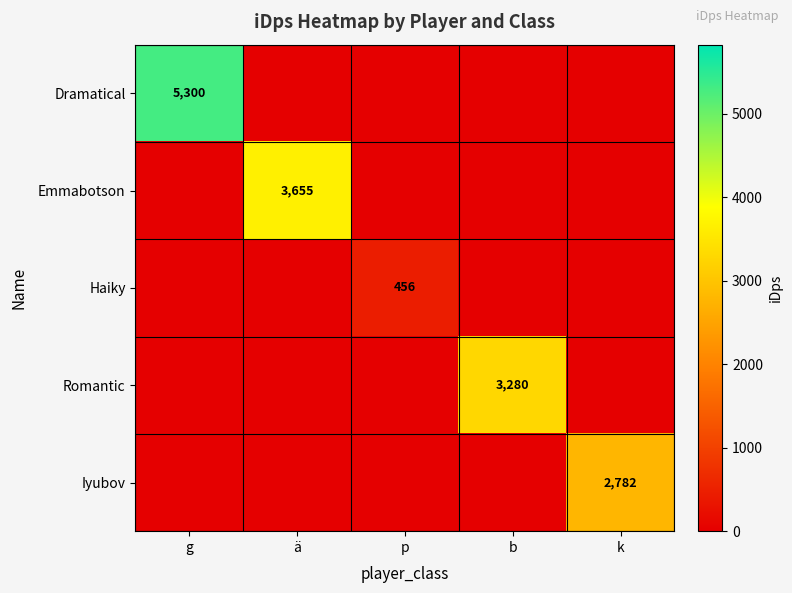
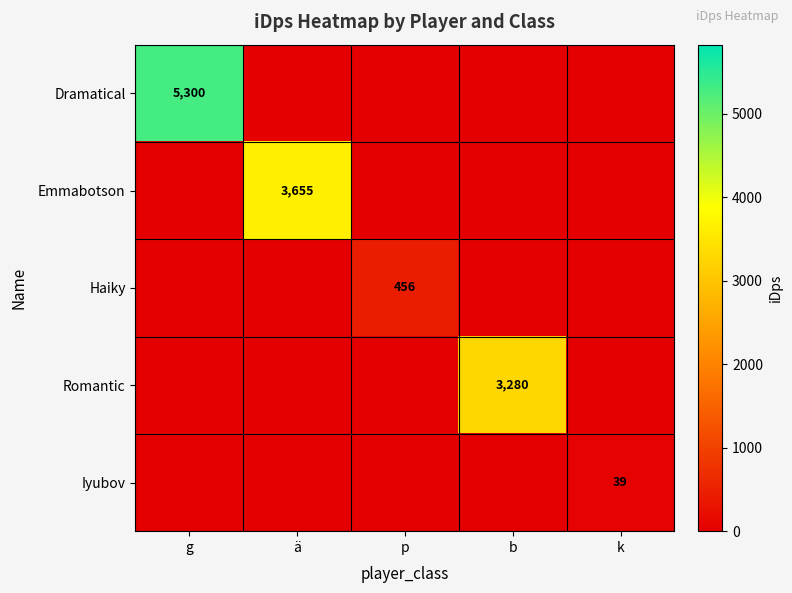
Iyubov, k: 2,782 -> 39
